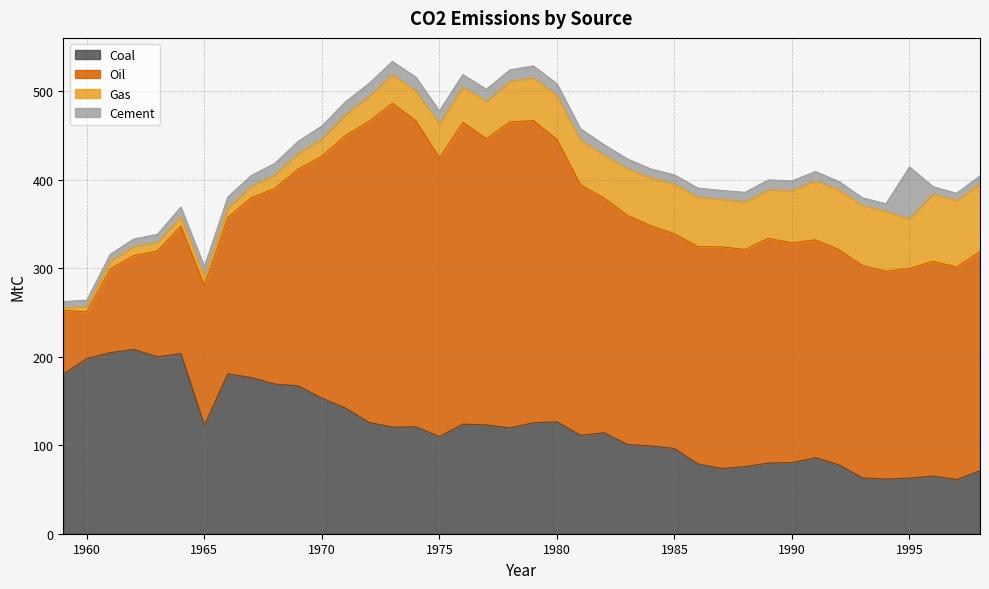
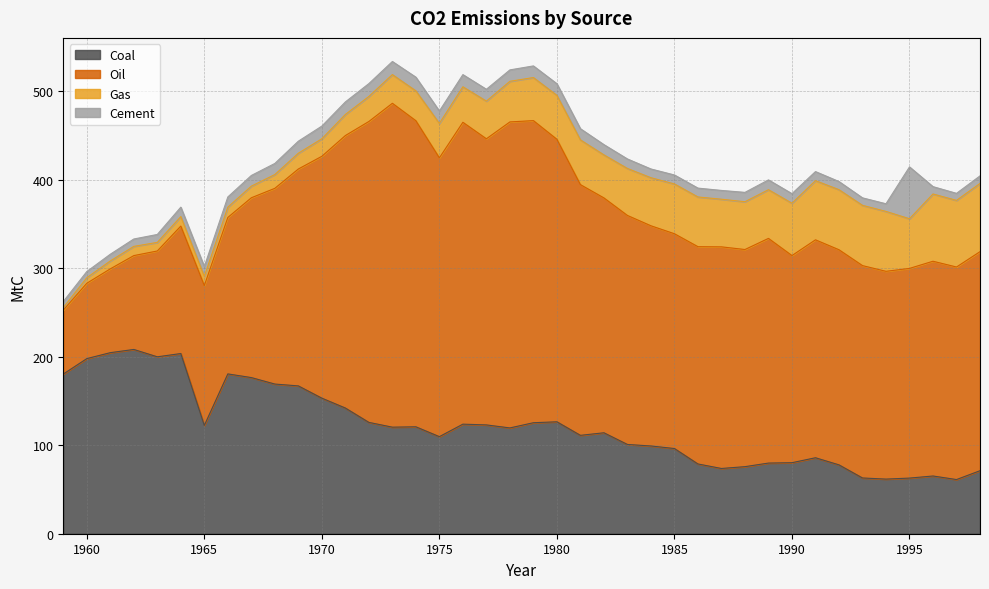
Oil, 1960: 50 -> 90
Oil, 1990: 250 -> 230
